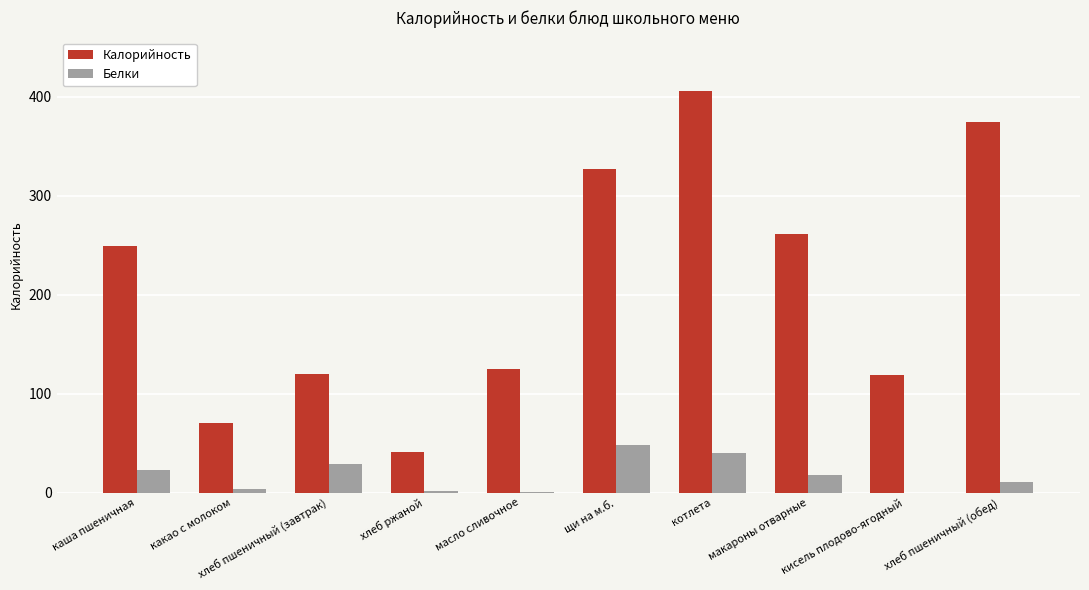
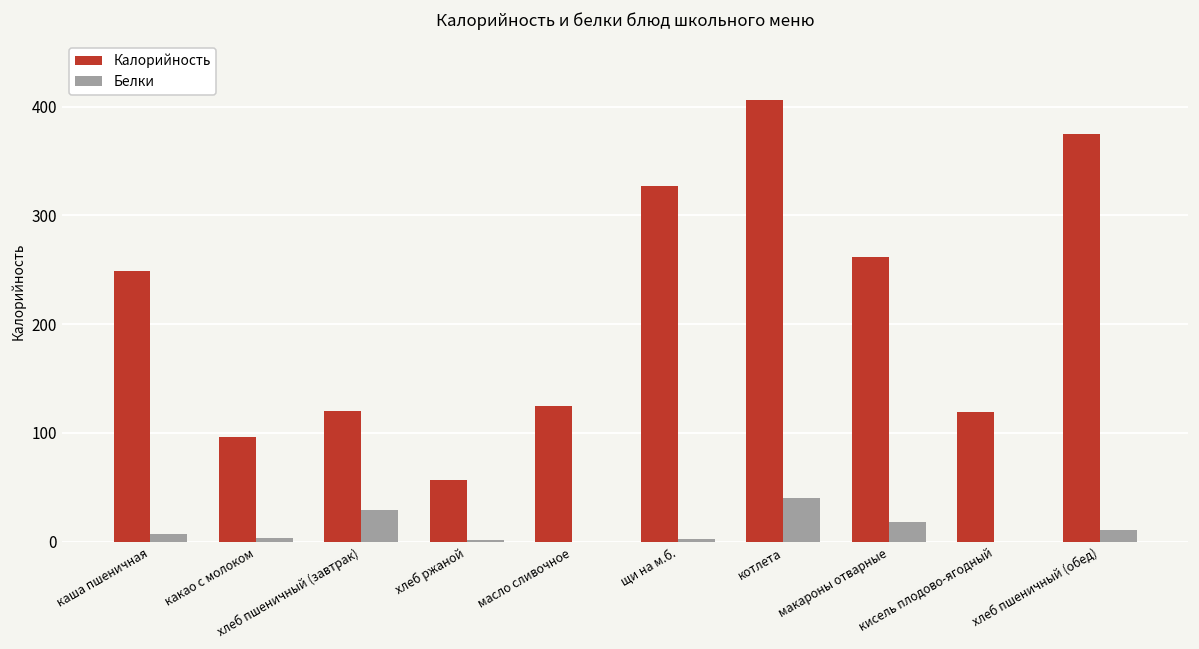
Белки, каша пшеничная: 20 -> 10
Калорийность, какао с молоком: 70 -> 100
Калорийность, хлеб ржаной: 40 -> 60
Белки, щи на м.б.: 50 -> 0
